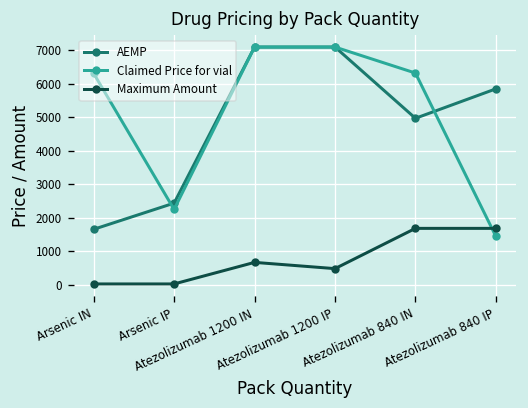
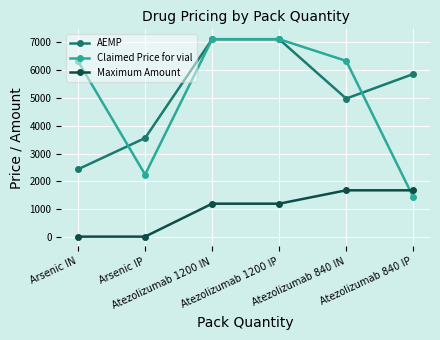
AEMP, Arsenic IN: 1700 -> 2400
AEMP, Arsenic IP: 2400 -> 3600
Maximum Amount, Atezolizumab 1200 IN: 700 -> 1200
Maximum Amount, Atezolizumab 1200 IP: 500 -> 1200
